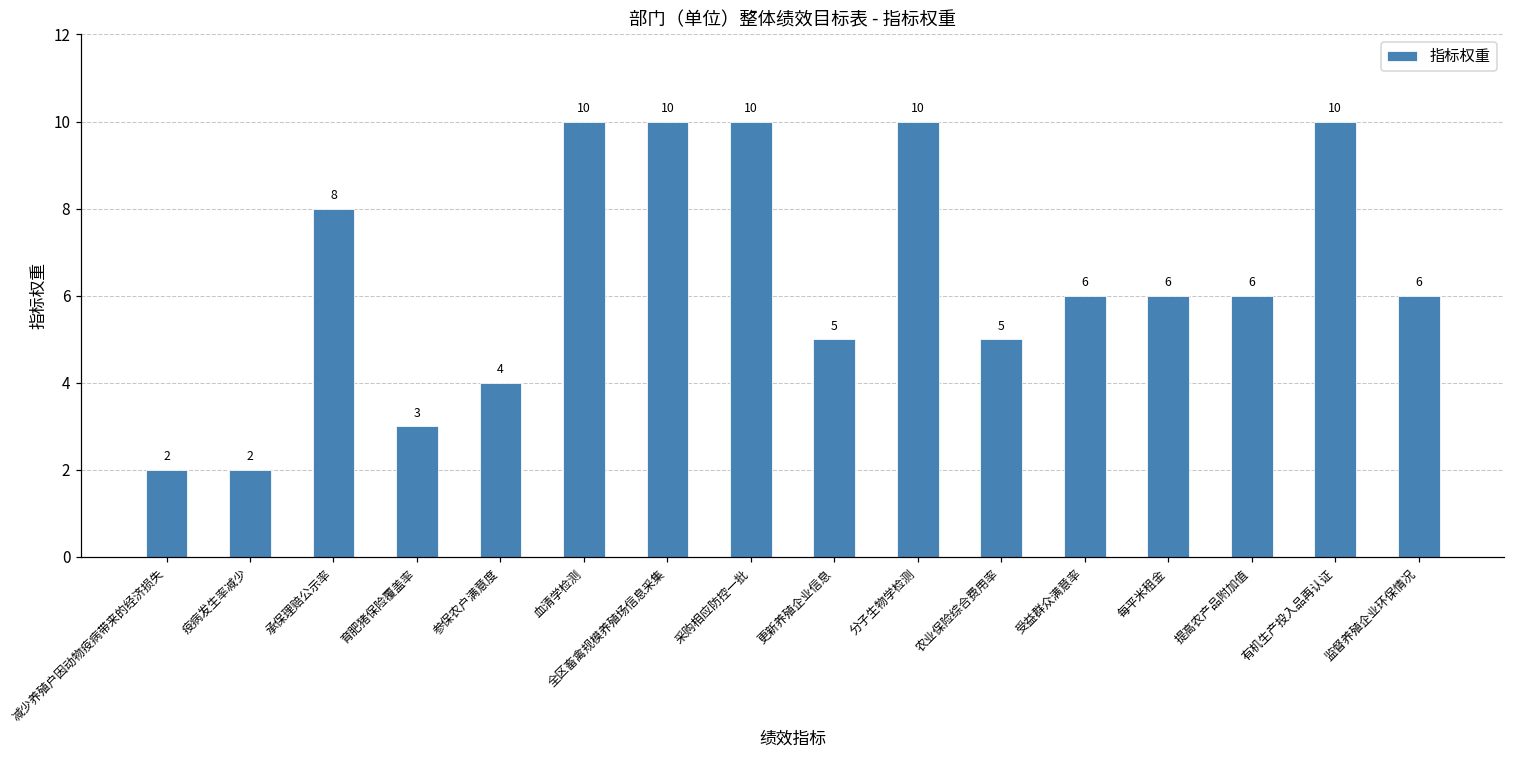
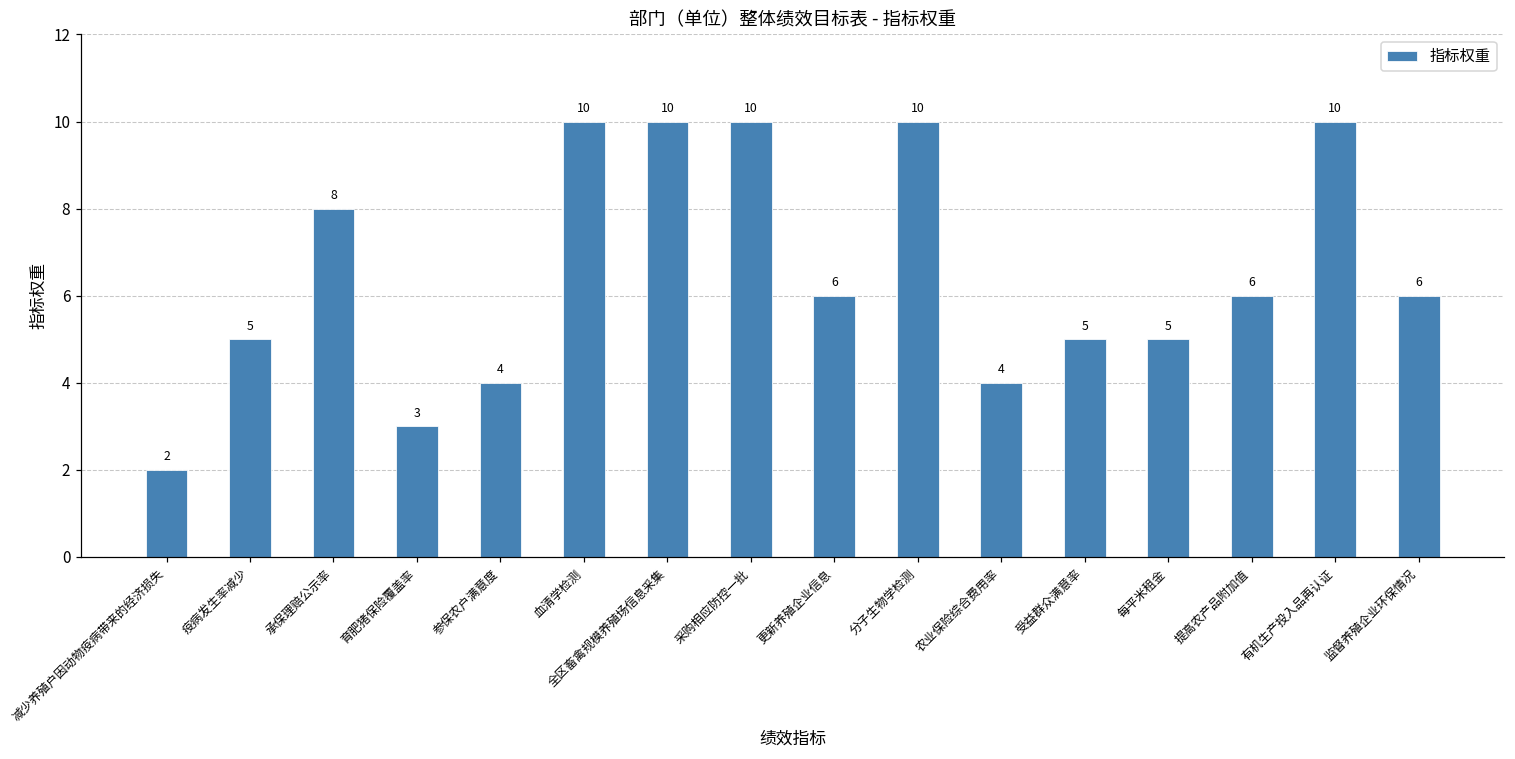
疫病发生率减少: 2 -> 5
更新养殖企业信息: 5 -> 6
农业保险综合费用率: 5 -> 4
受益群众满意率: 6 -> 5
每平米租金: 6 -> 5
